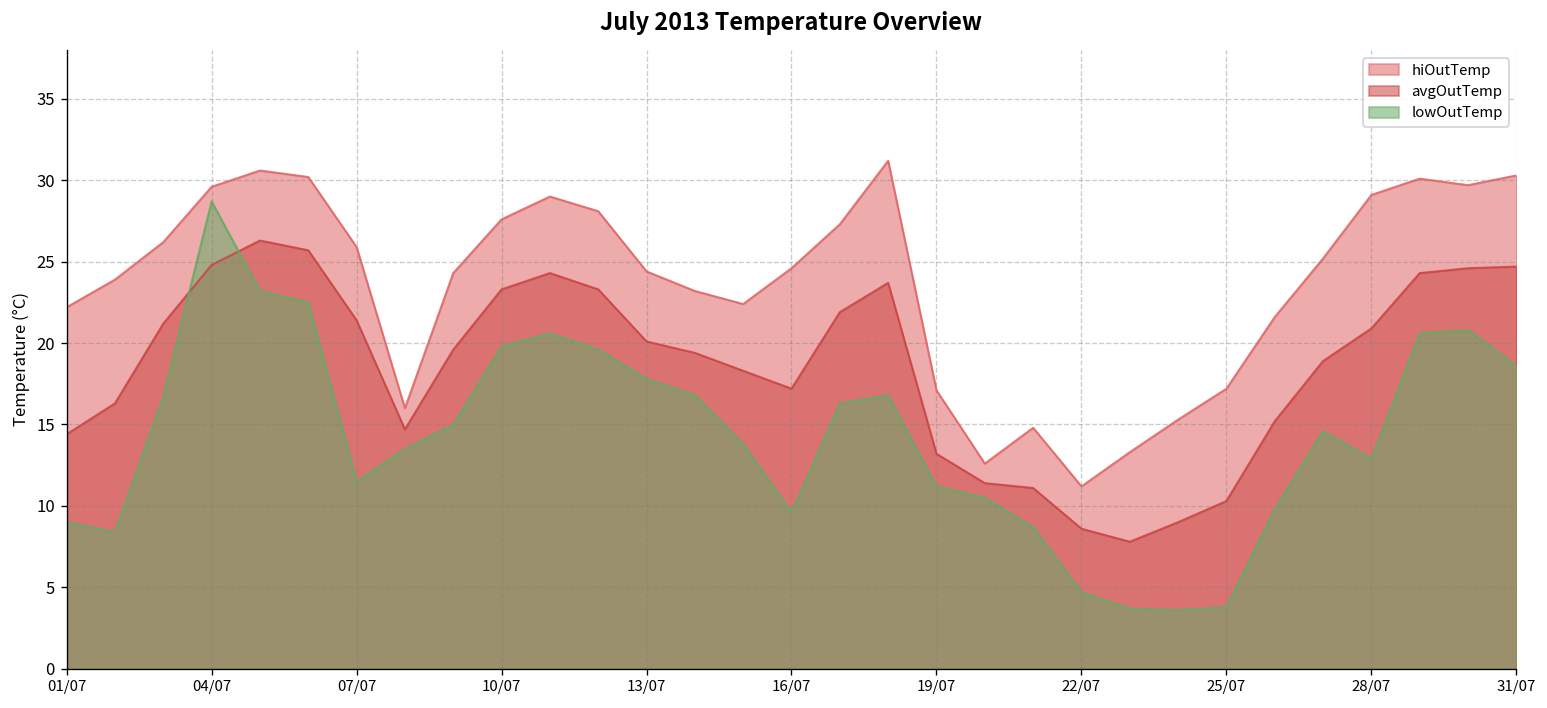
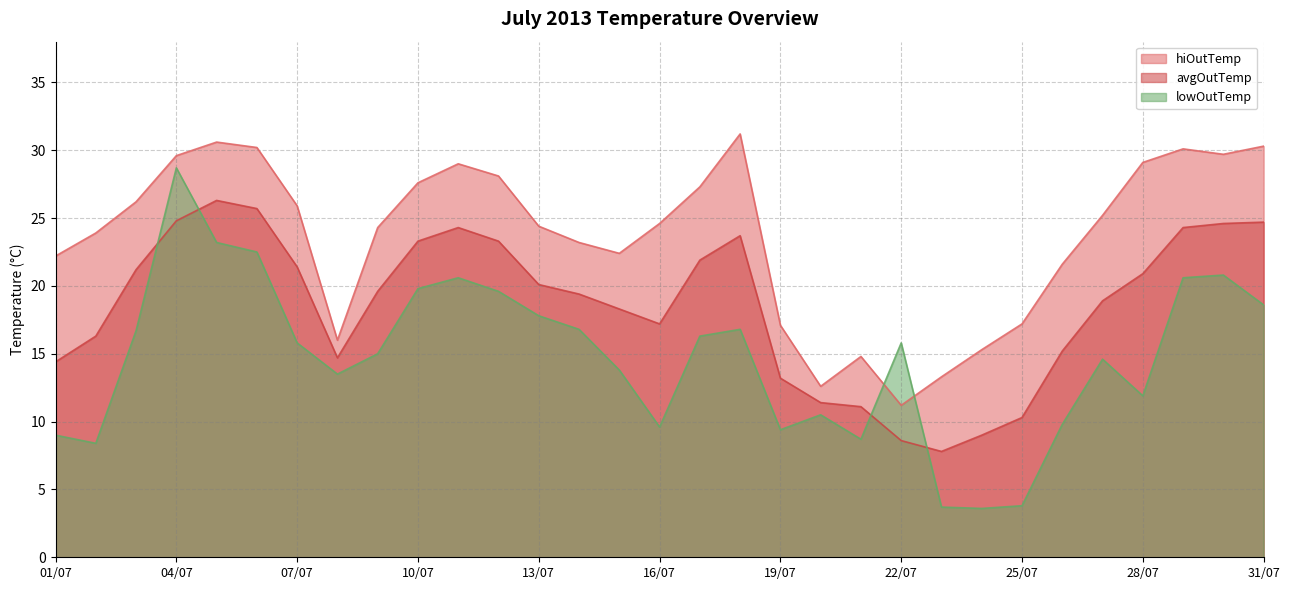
lowOutTemp, 07/07: 11.5 -> 15.8
lowOutTemp, 19/07: 11.2 -> 9.4
lowOutTemp, 22/07: 4.7 -> 15.8
lowOutTemp, 28/07: 12.9 -> 11.9
